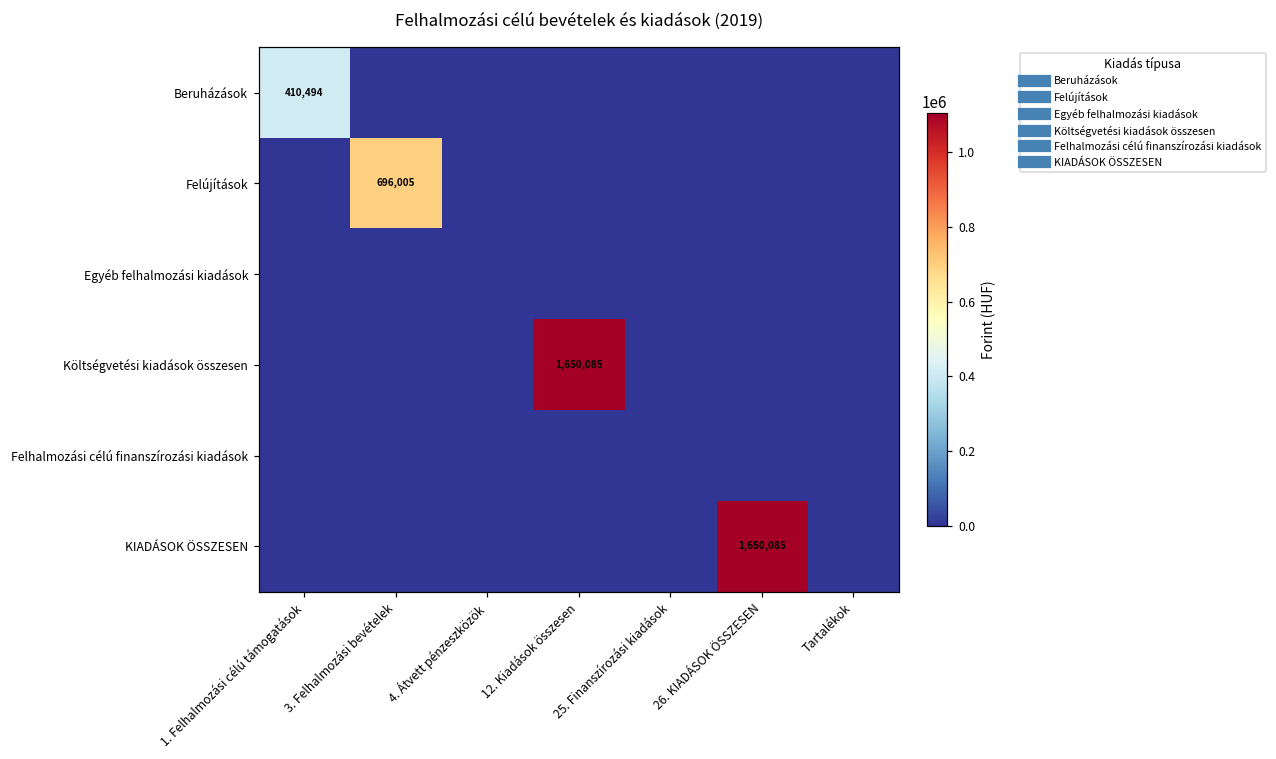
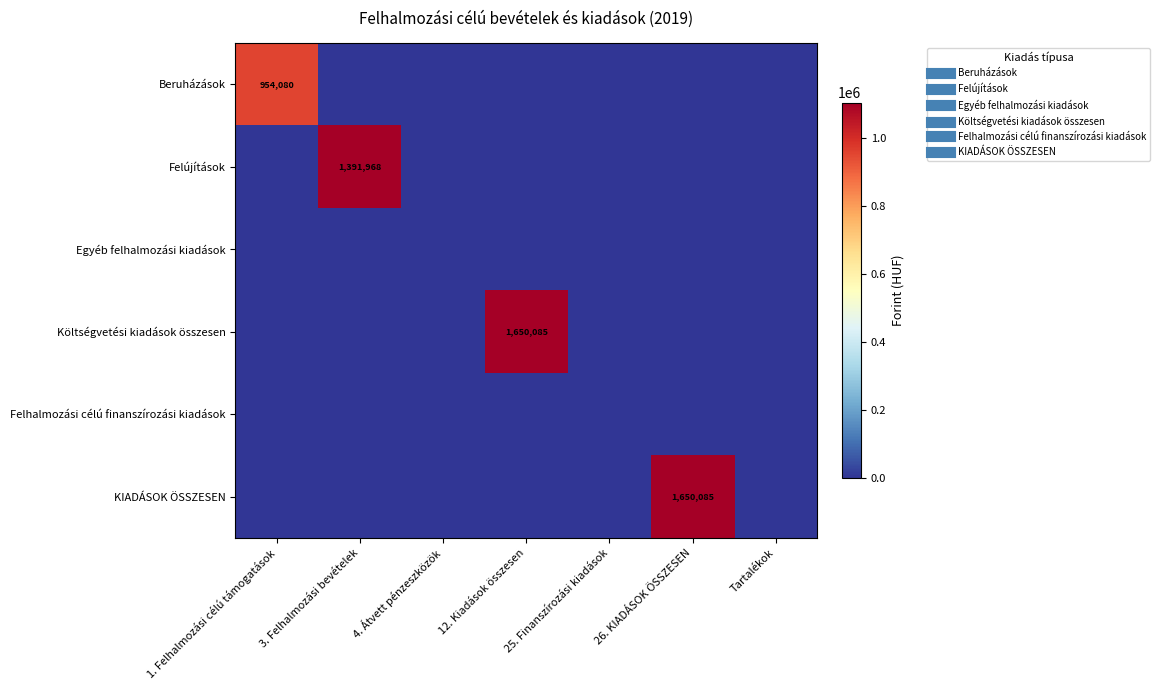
Beruházások, 1. Felhalmozási célú támogatások: 410,494 -> 954,080
Felújítások, 3. Felhalmozási bevételek: 696,005 -> 1,391,968
